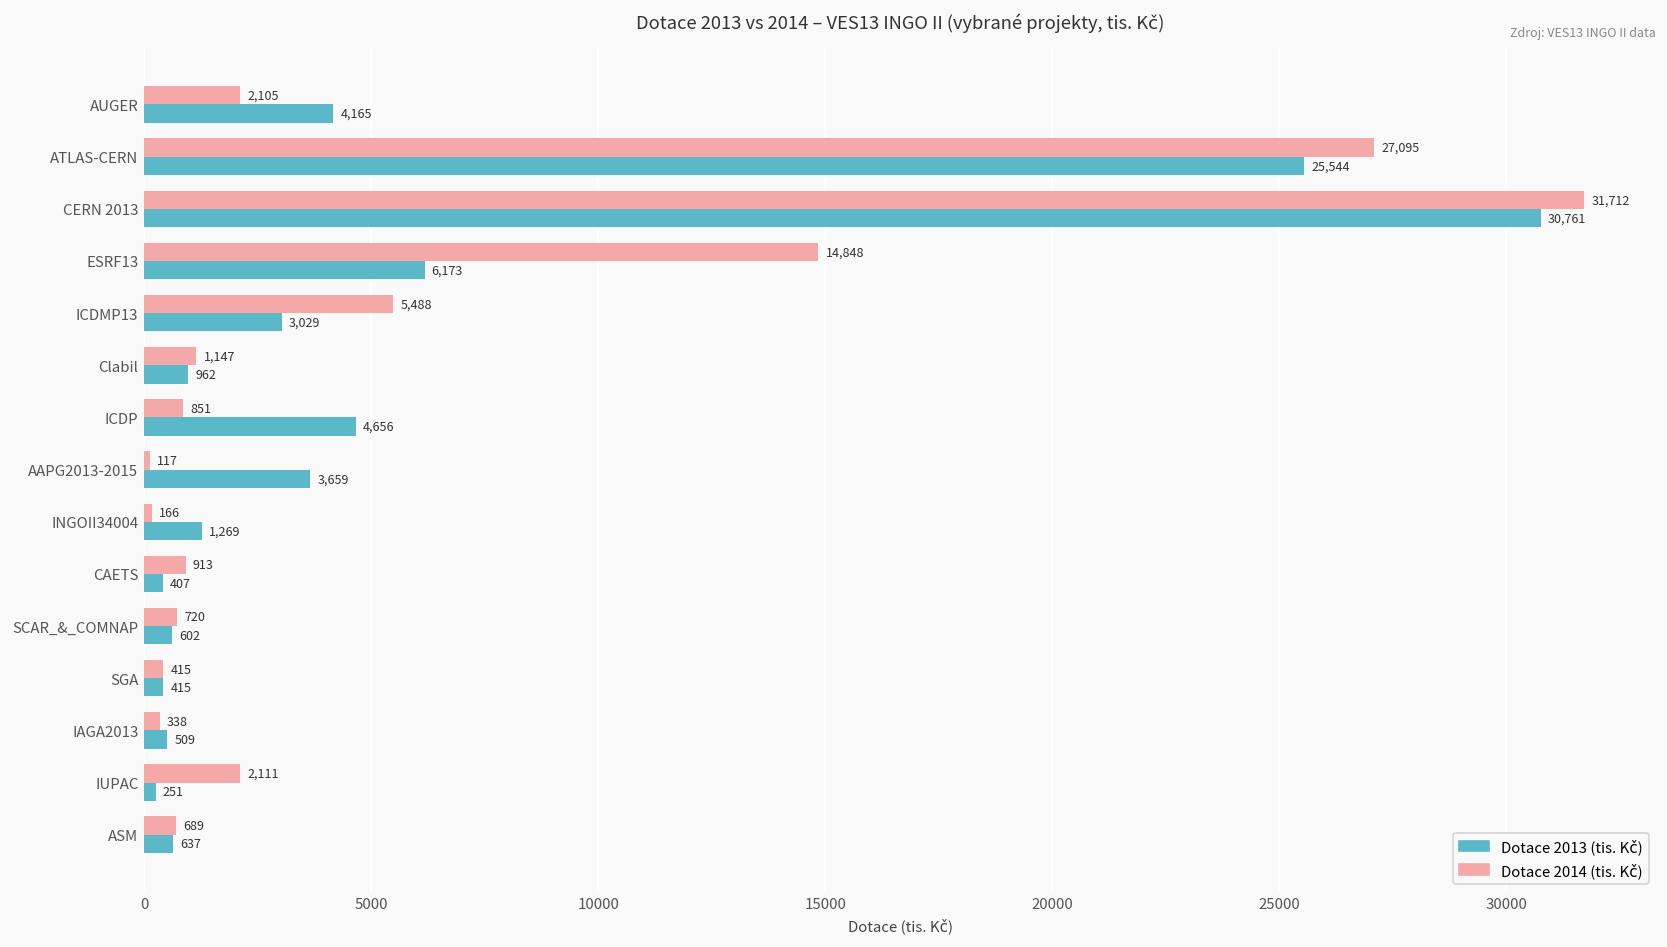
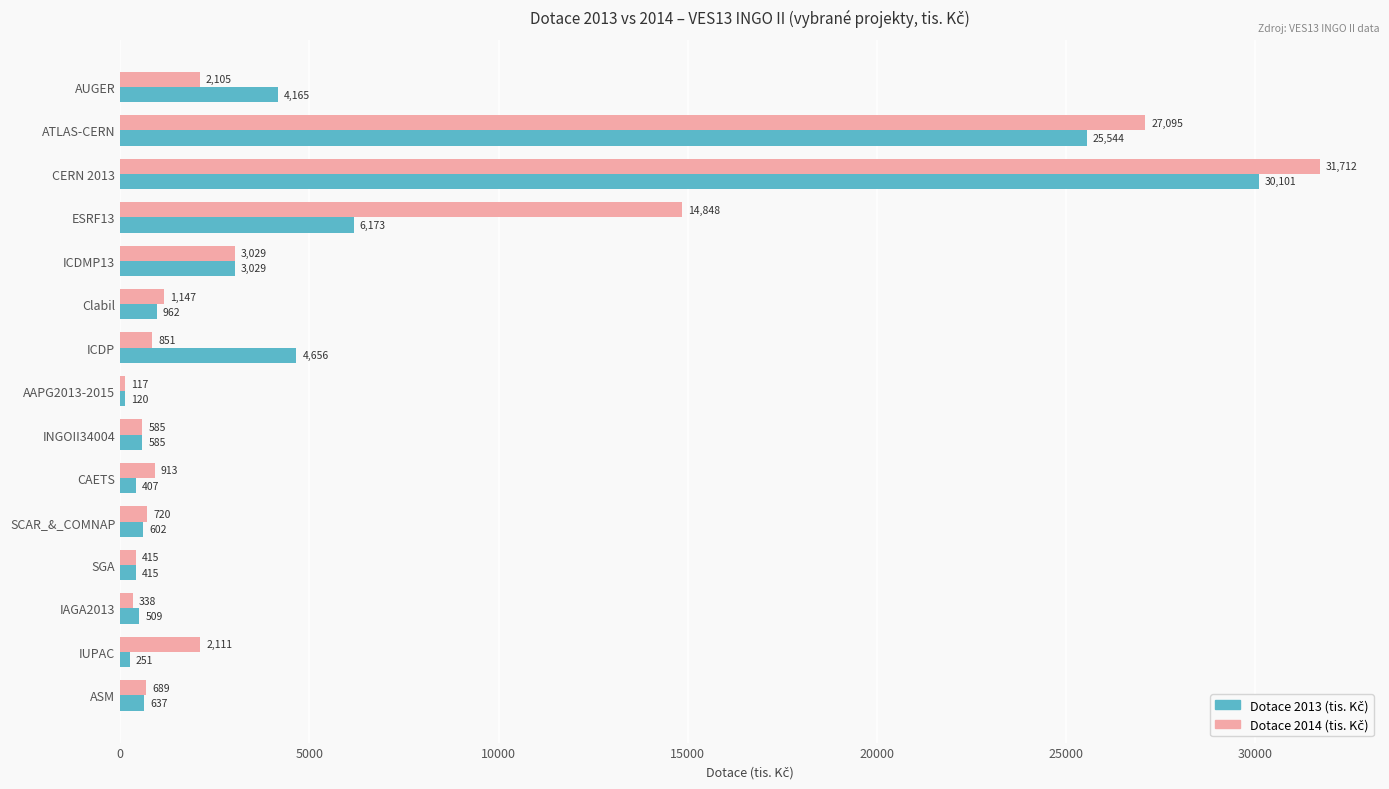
Dotace 2013 (tis. Kč), CERN 2013: 30,761 -> 30,101
Dotace 2014 (tis. Kč), ICDMP13: 5,488 -> 3,029
Dotace 2013 (tis. Kč), AAPG2013-2015: 3,659 -> 120
Dotace 2014 (tis. Kč), INGOII34004: 166 -> 585
Dotace 2013 (tis. Kč), INGOII34004: 1,269 -> 585
